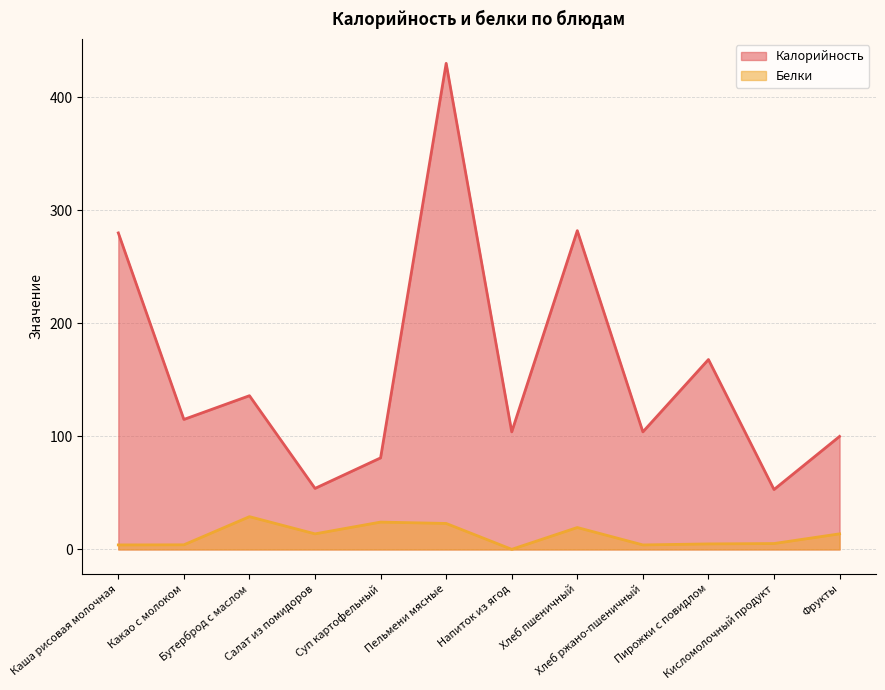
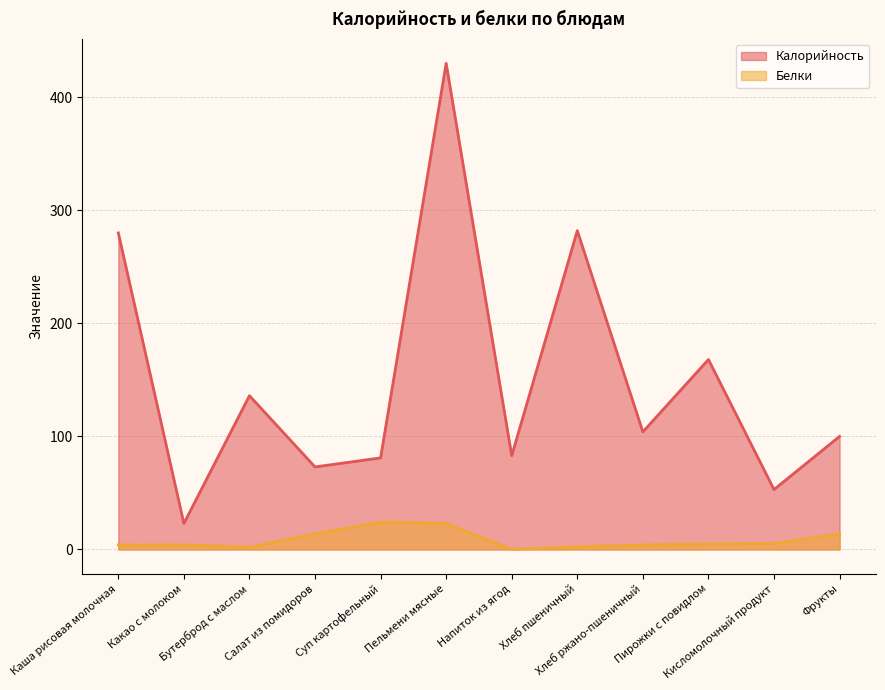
Калорийность, Какао с молоком: 115 -> 23
Белки, Бутерброд с маслом: 29 -> 2
Калорийность, Салат из помидоров: 54 -> 73
Калорийность, Напиток из ягод: 104 -> 83
Белки, Хлеб пшеничный: 19 -> 2
